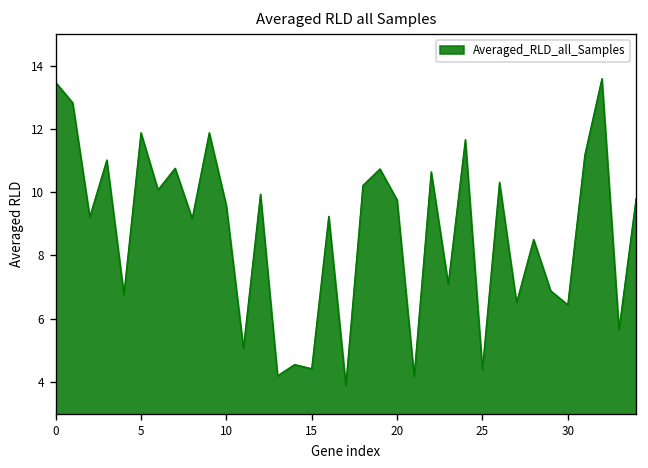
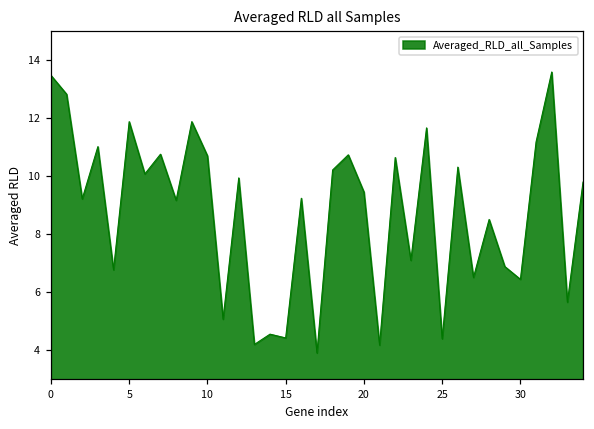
10: 9.6 -> 10.7
20: 9.8 -> 9.5
